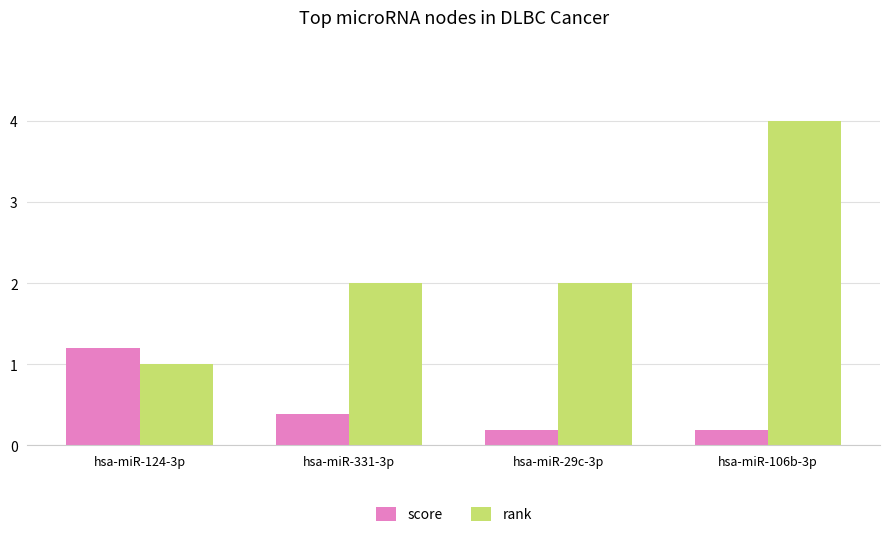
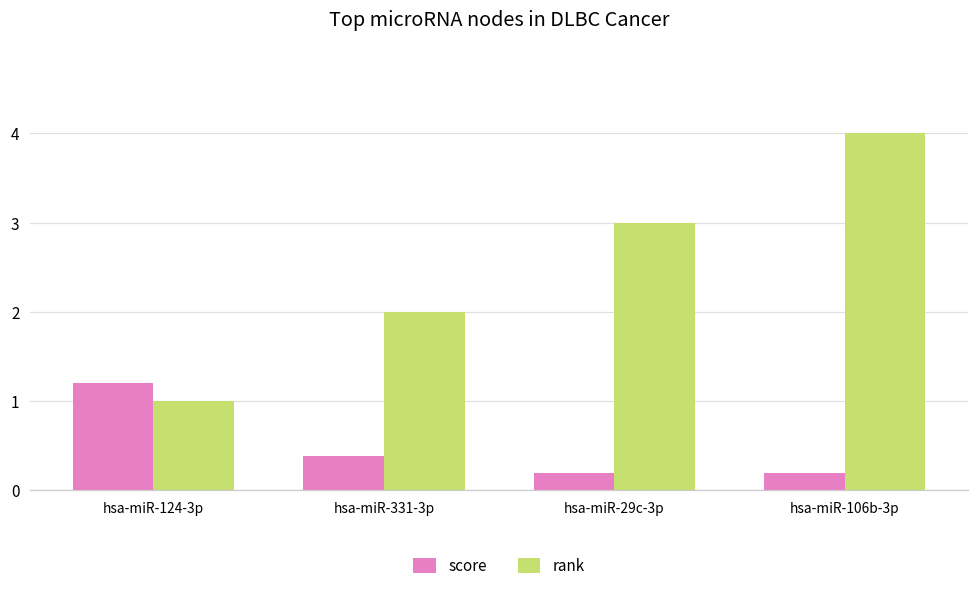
rank, hsa-miR-29c-3p: 2 -> 3
